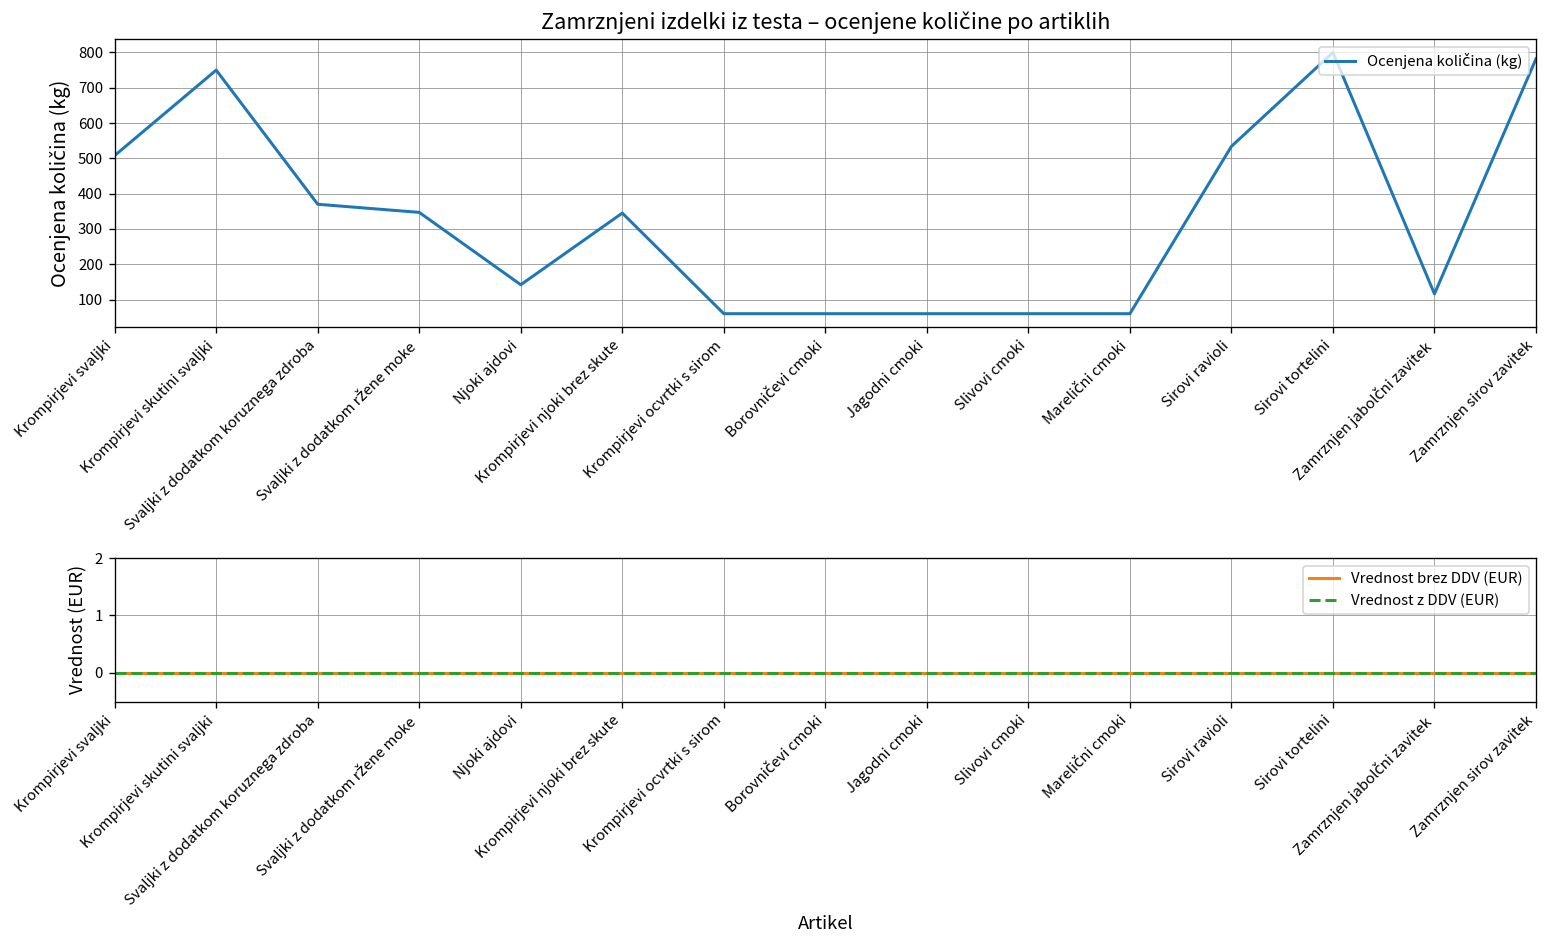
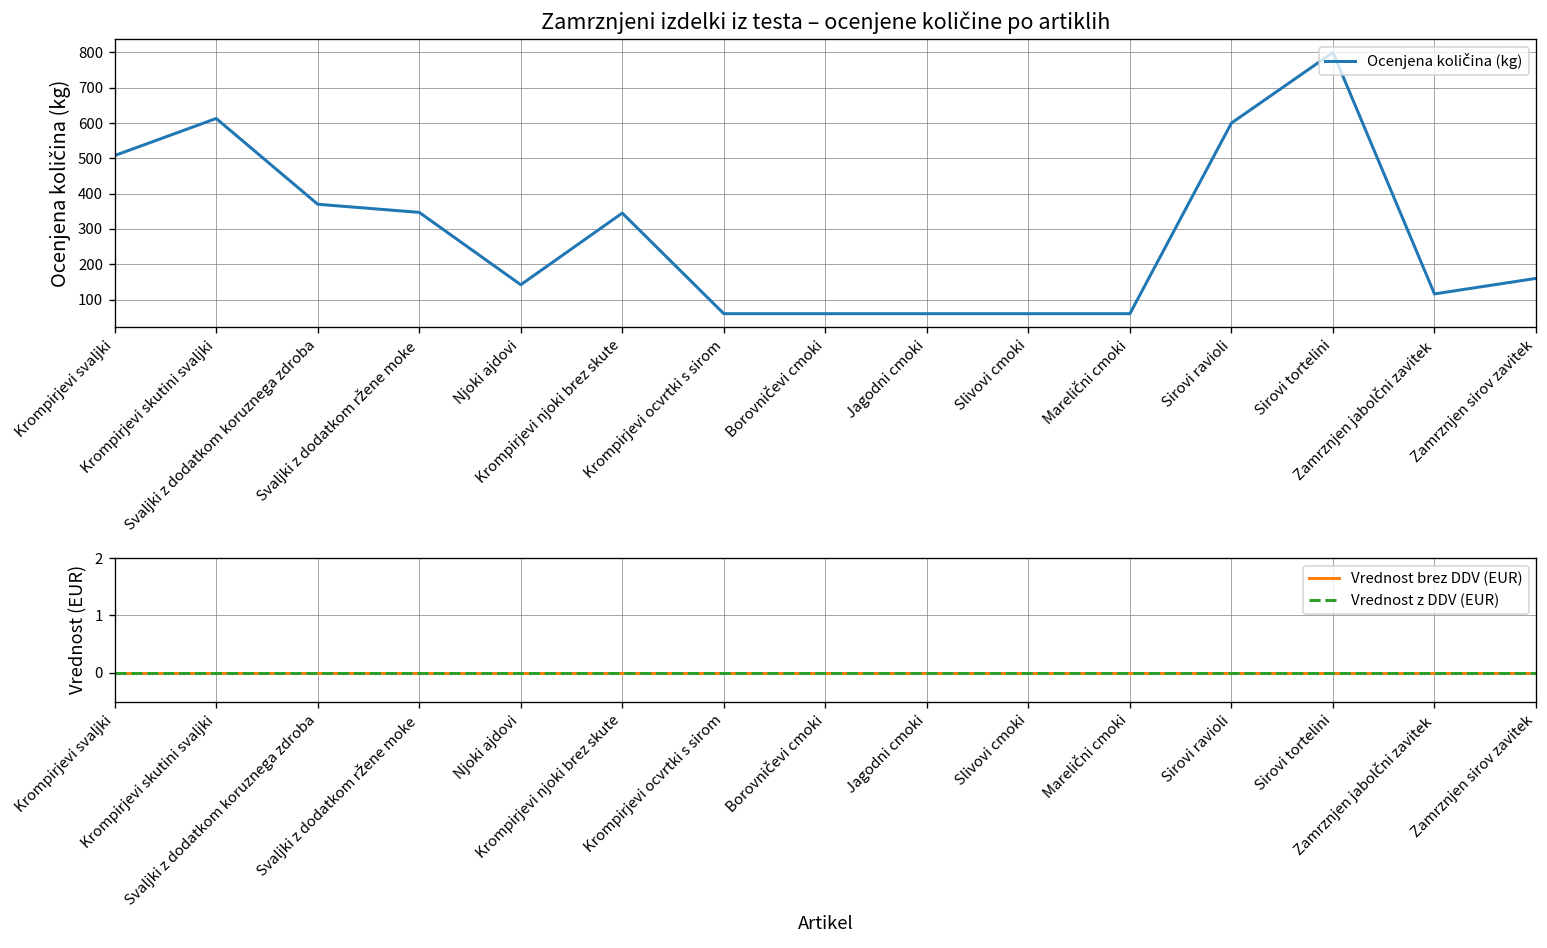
Zamrznjeni izdelki iz testa – ocenjene količine po artiklih, Krompirjevi skutini svaljki: 750 -> 610
Zamrznjeni izdelki iz testa – ocenjene količine po artiklih, Sirovi ravioli: 530 -> 600
Zamrznjeni izdelki iz testa – ocenjene količine po artiklih, Zamrznjen sirov zavitek: 780 -> 160
